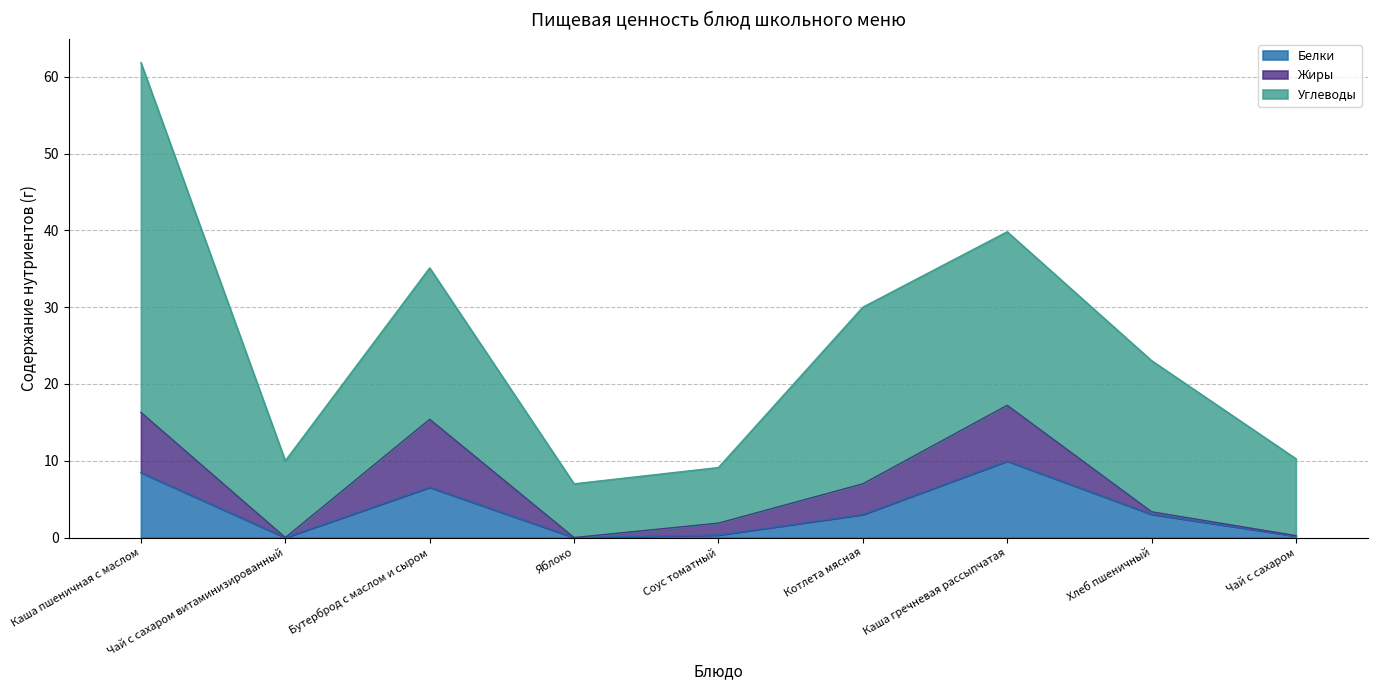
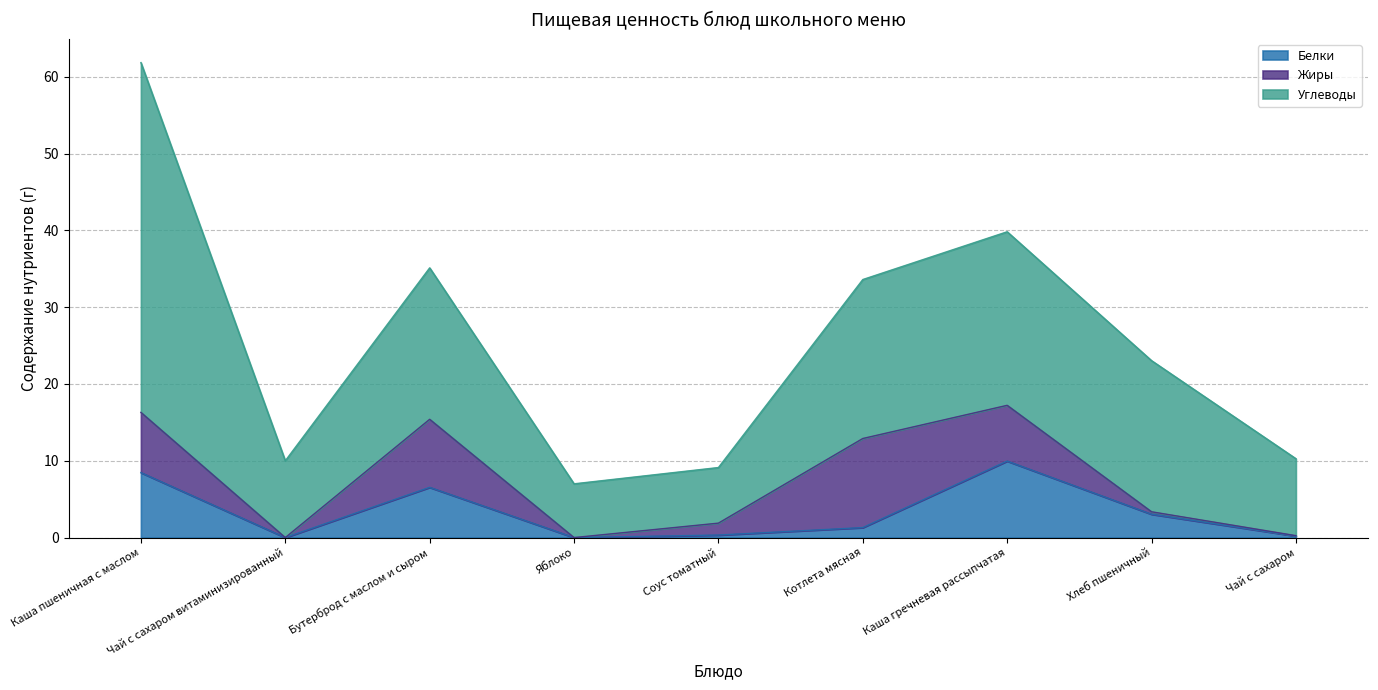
Белки, Котлета мясная: 3 -> 1
Жиры, Котлета мясная: 4 -> 12
Углеводы, Котлета мясная: 23 -> 21
